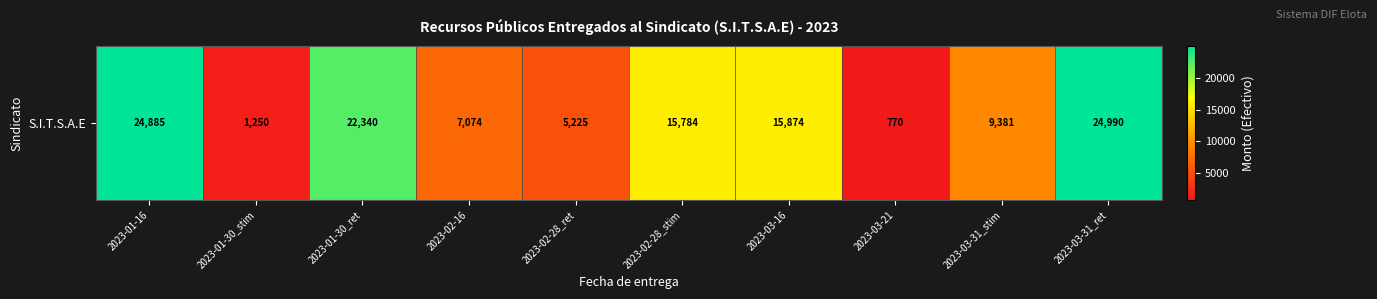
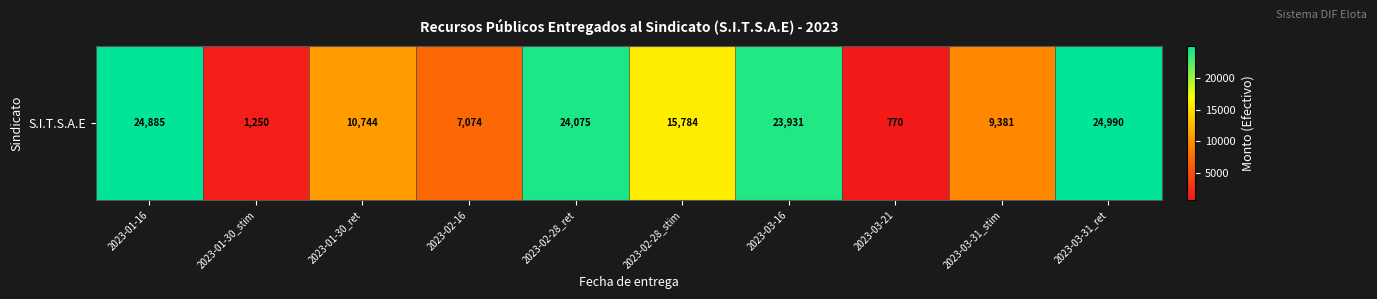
S.I.T.S.A.E, 2023-01-30_ret: 22,340 -> 10,744
S.I.T.S.A.E, 2023-02-28_ret: 5,225 -> 24,075
S.I.T.S.A.E, 2023-03-16: 15,874 -> 23,931
